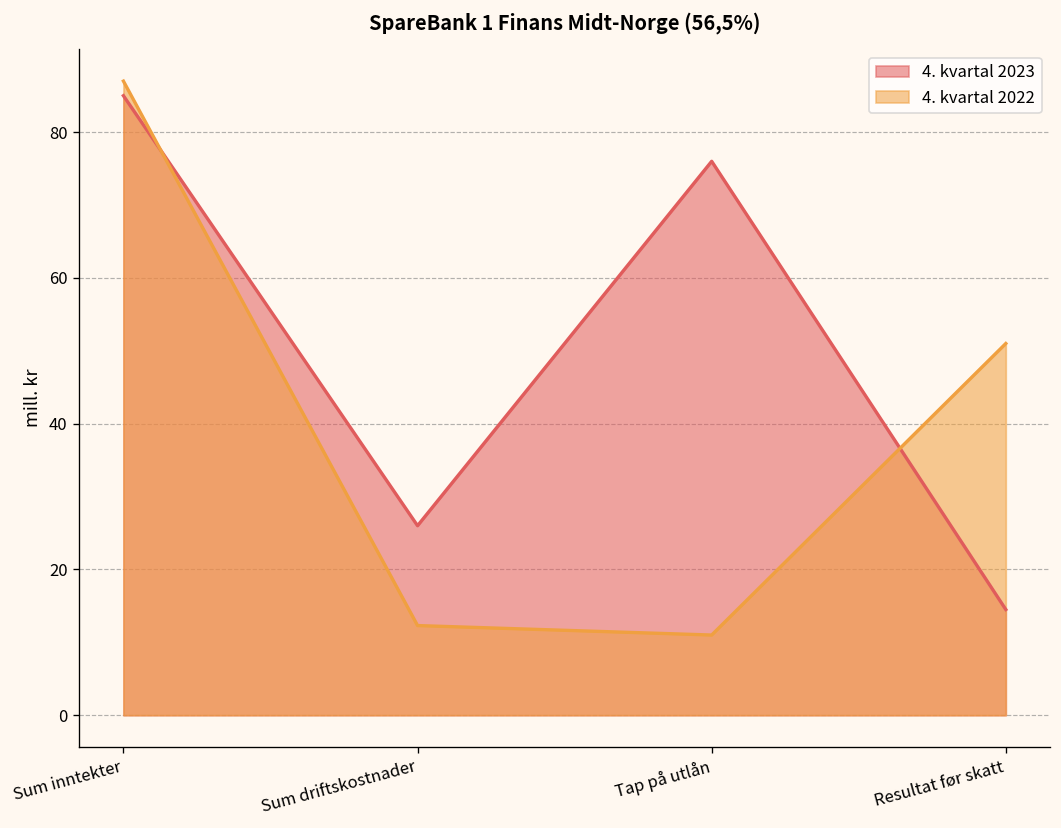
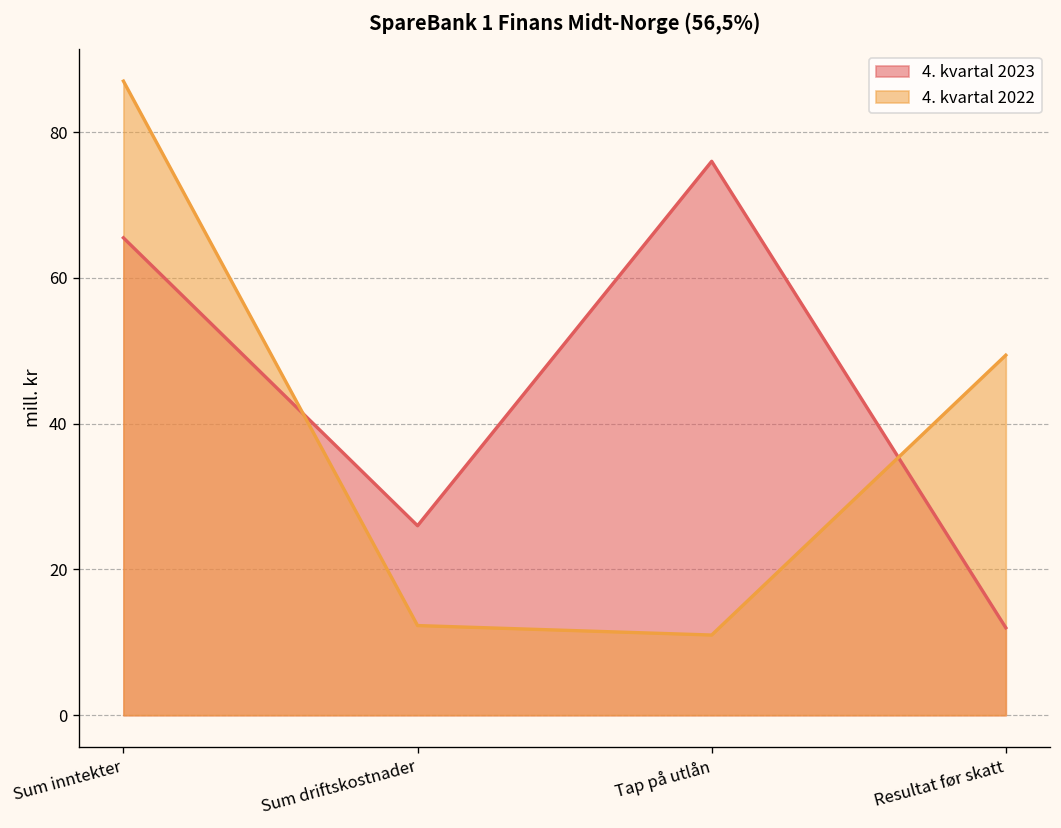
4. kvartal 2023, Sum inntekter: 85 -> 66
4. kvartal 2023, Resultat før skatt: 15 -> 12
4. kvartal 2022, Resultat før skatt: 51 -> 49
